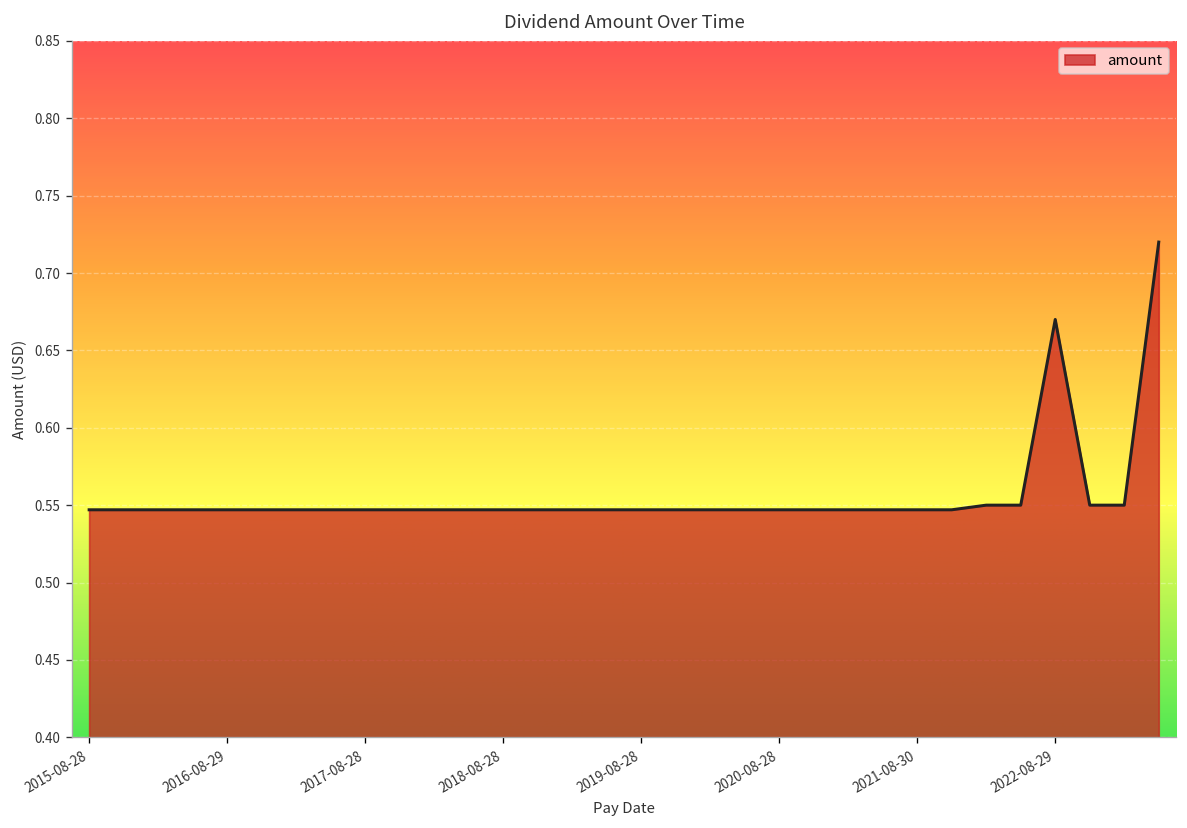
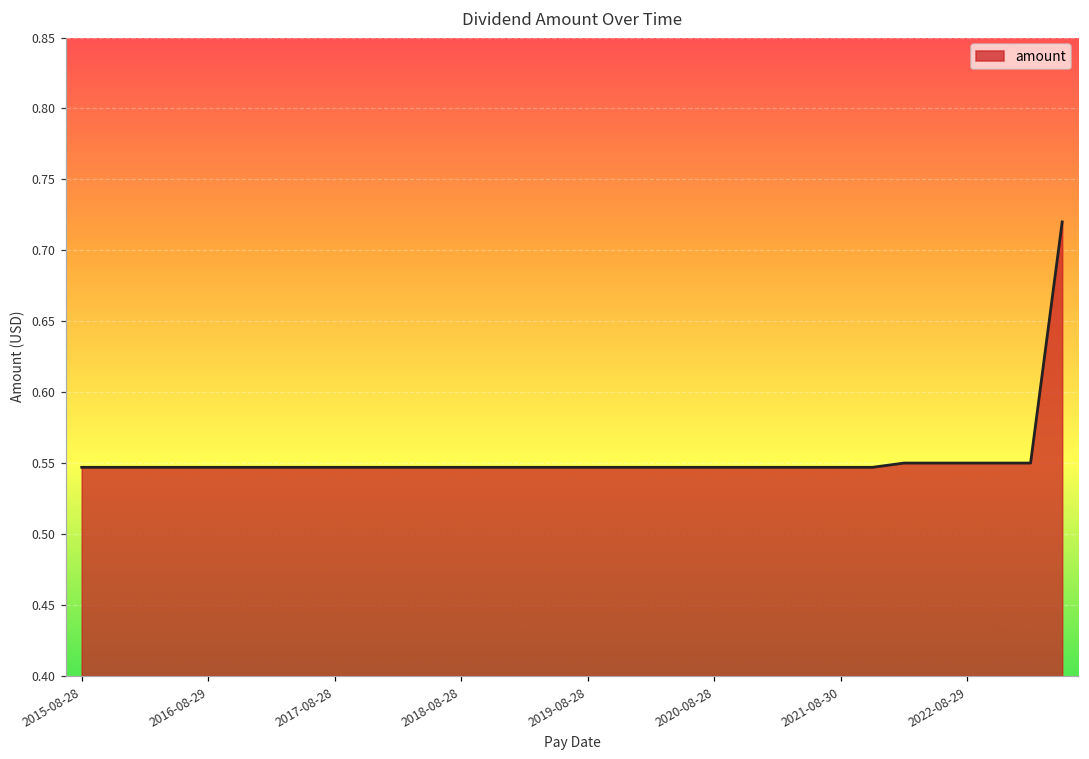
2022-08-29: 0.67 -> 0.55
